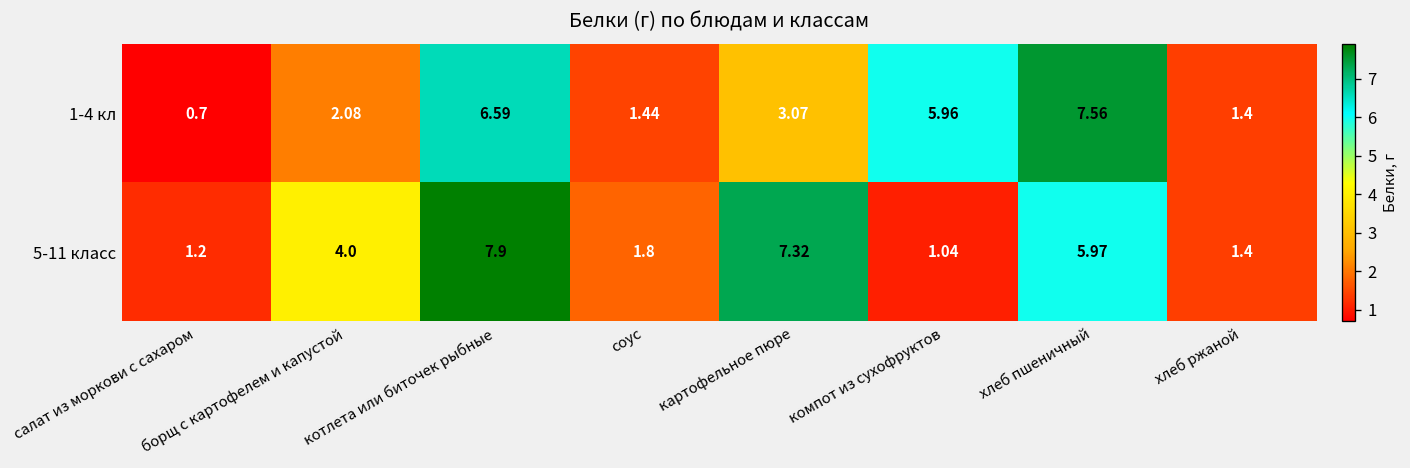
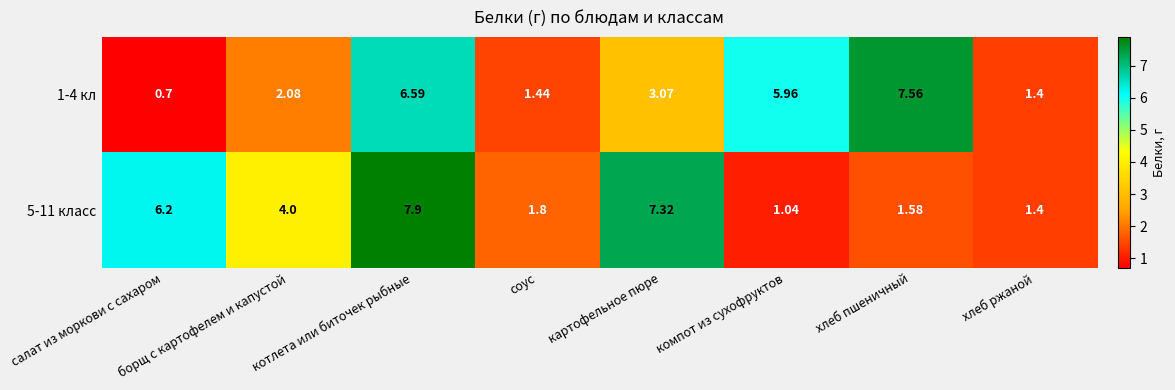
5-11 класс, салат из моркови с сахаром: 1.2 -> 6.2
5-11 класс, хлеб пшеничный: 5.97 -> 1.58
